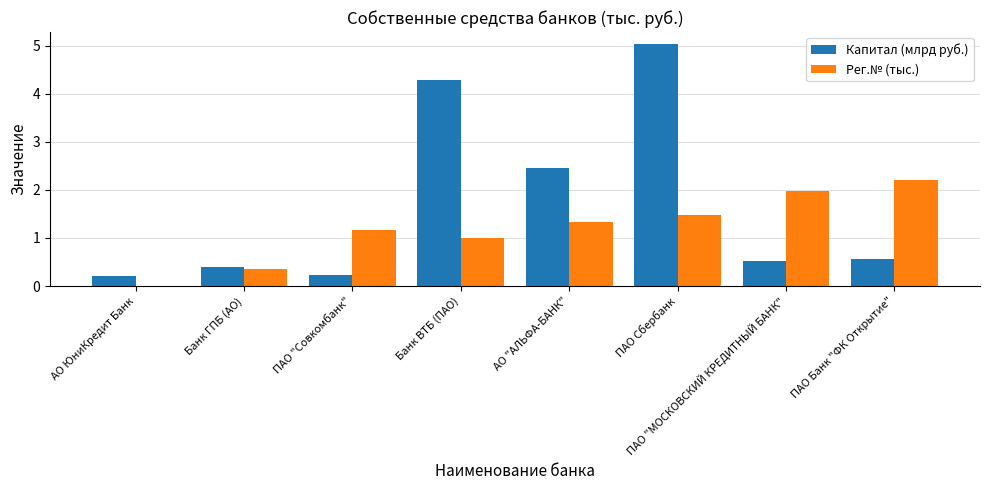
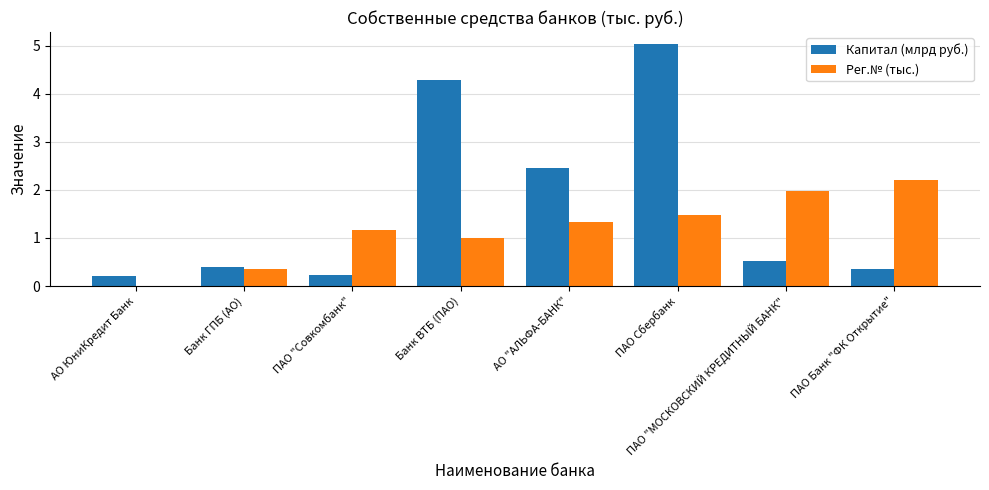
Капитал (млрд руб.), ПАО Банк "ФК Открытие": 0.6 -> 0.4
